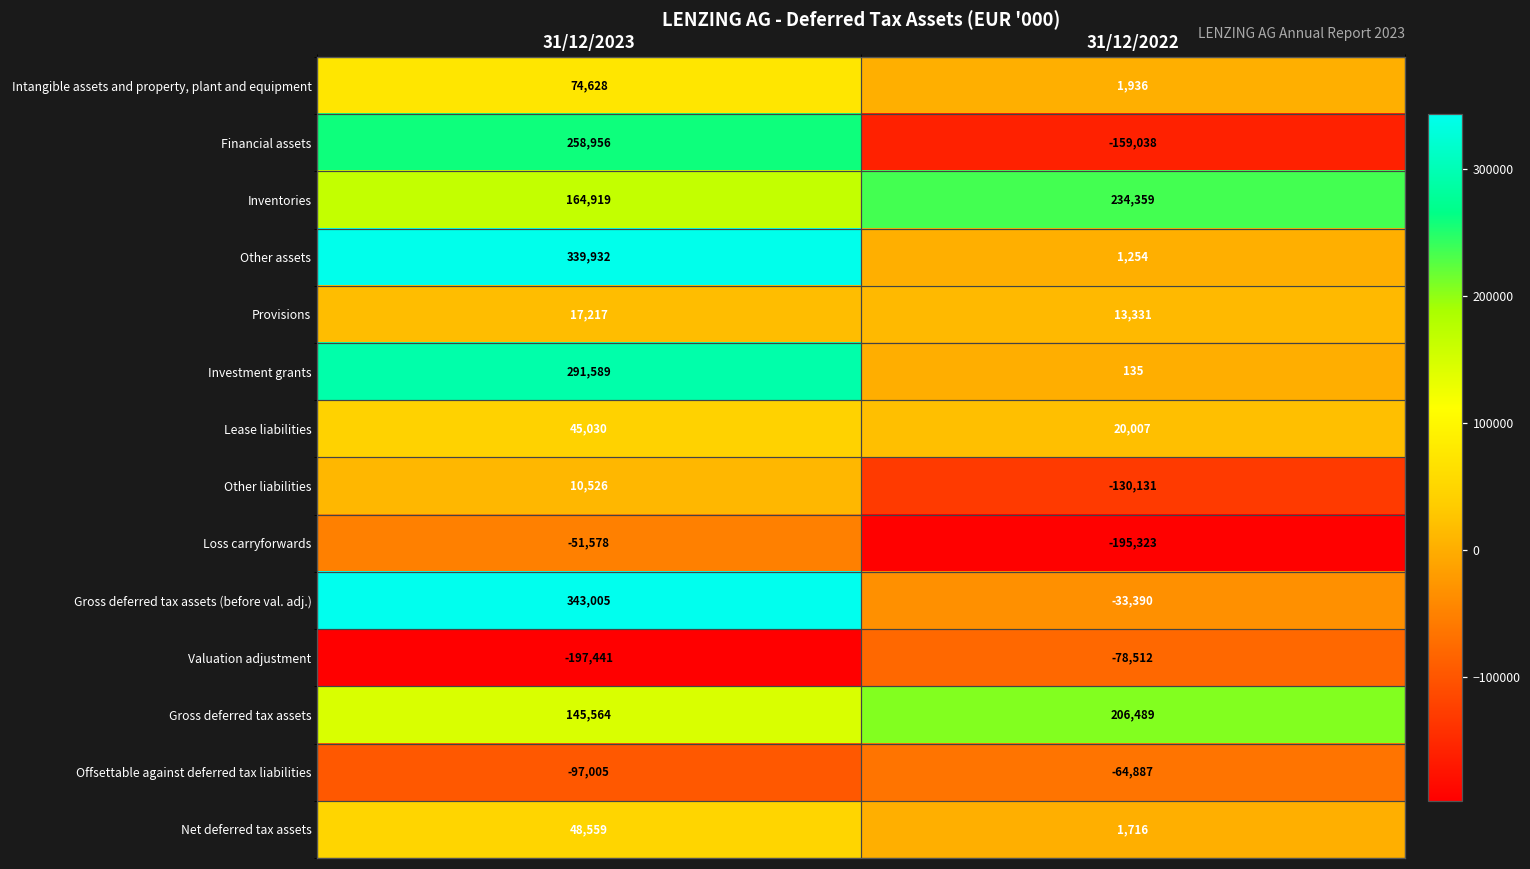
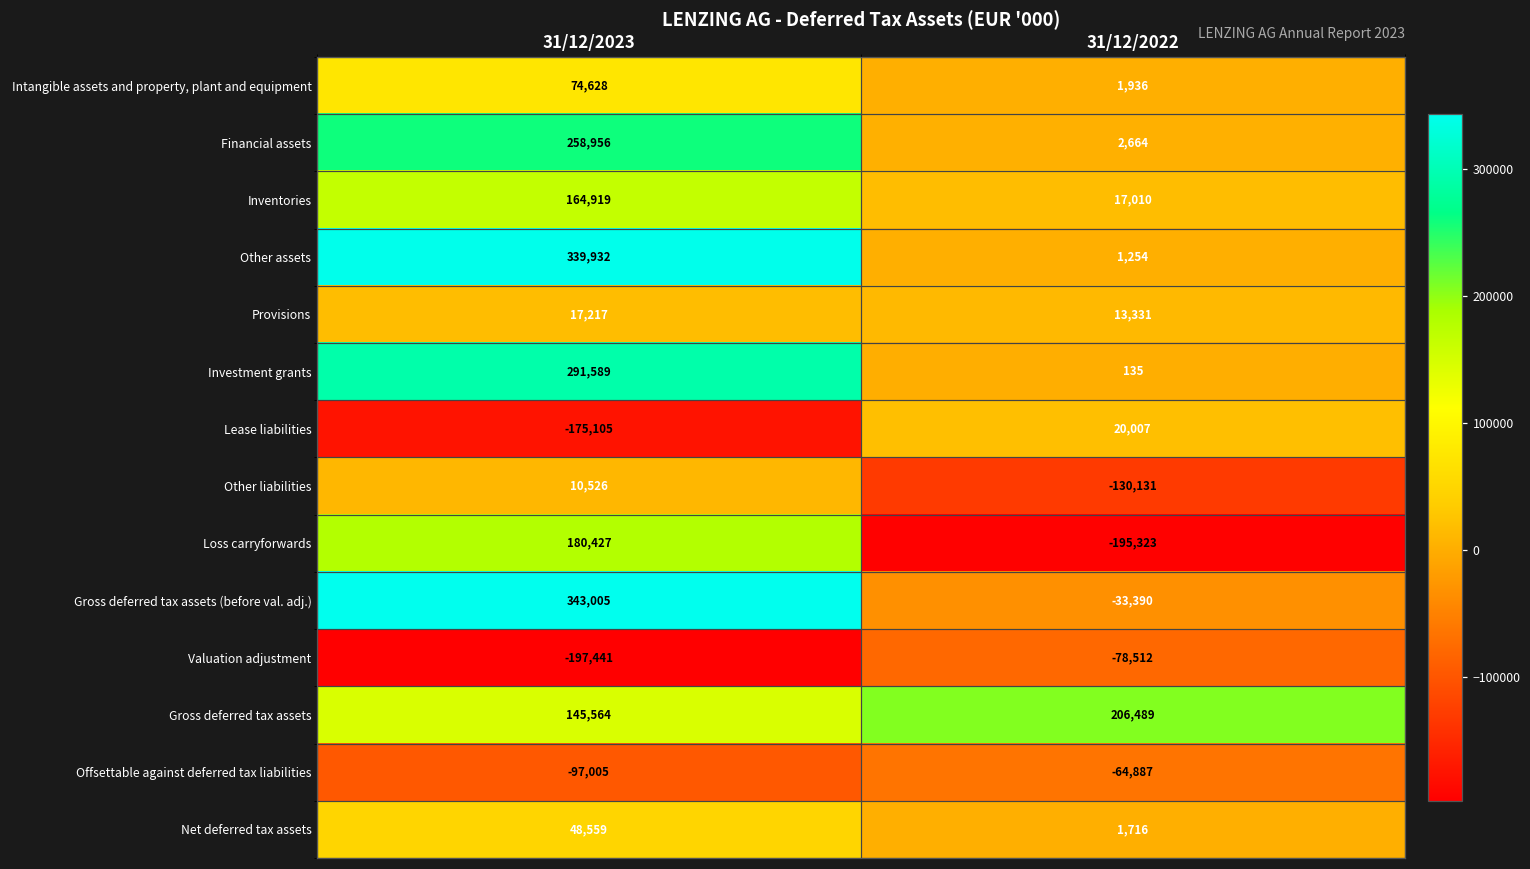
Financial assets, 31/12/2022: -159,038 -> 2,664
Inventories, 31/12/2022: 234,359 -> 17,010
Lease liabilities, 31/12/2023: 45,030 -> -175,105
Loss carryforwards, 31/12/2023: -51,578 -> 180,427
